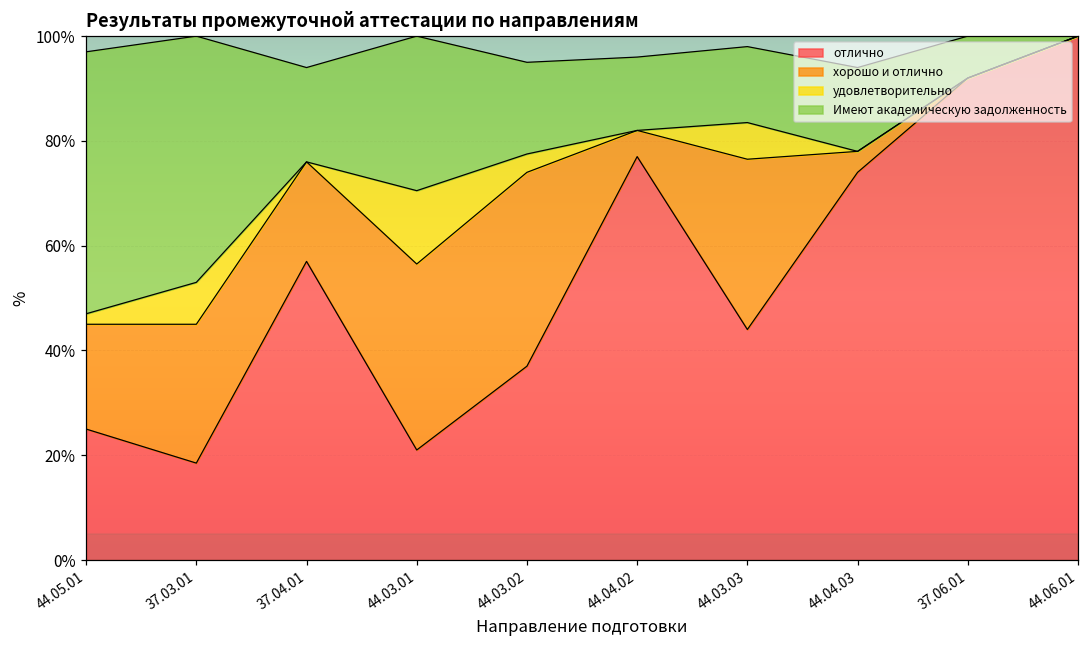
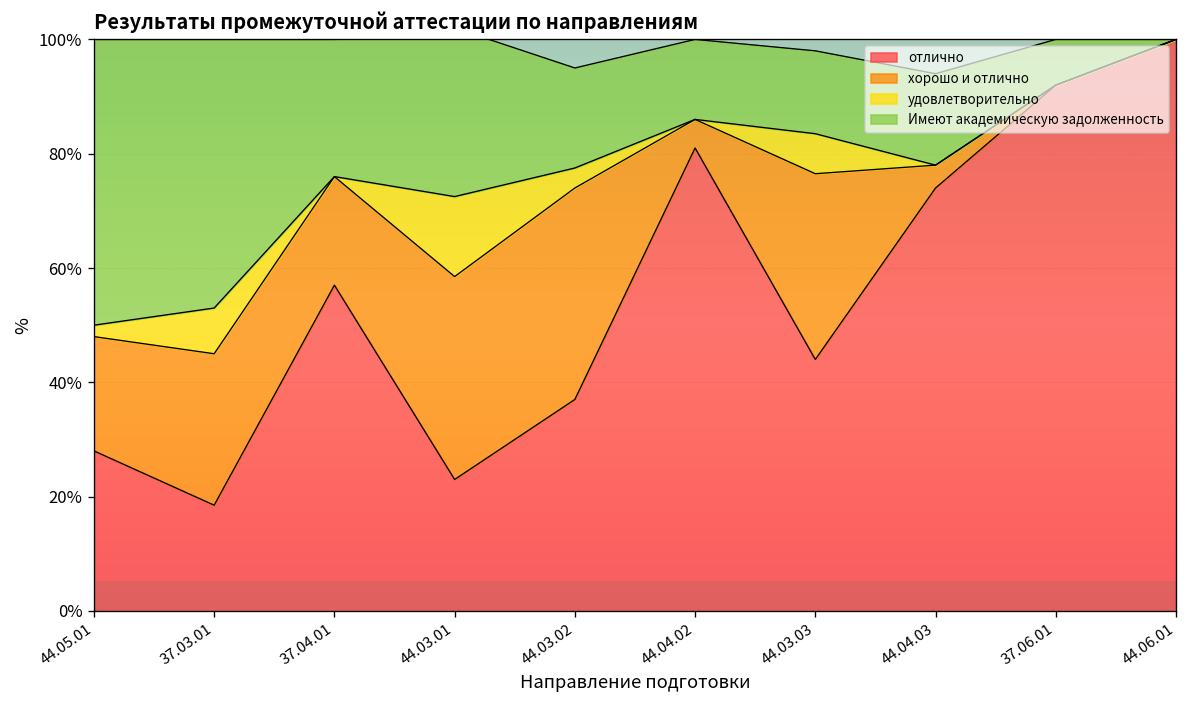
отлично, 44.05.01: 25% -> 28%
Имеют академическую задолженность, 37.04.01: 18% -> 24%
отлично, 44.03.01: 21% -> 23%
отлично, 44.04.02: 77% -> 81%
